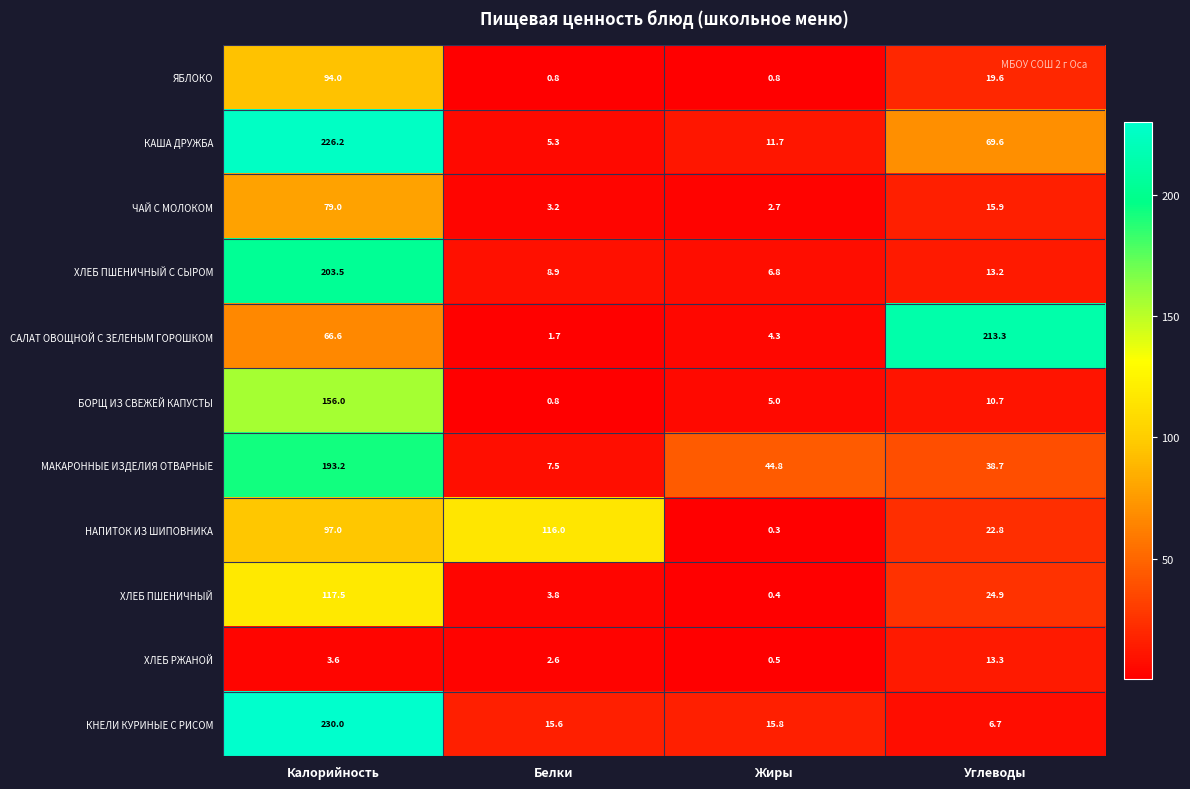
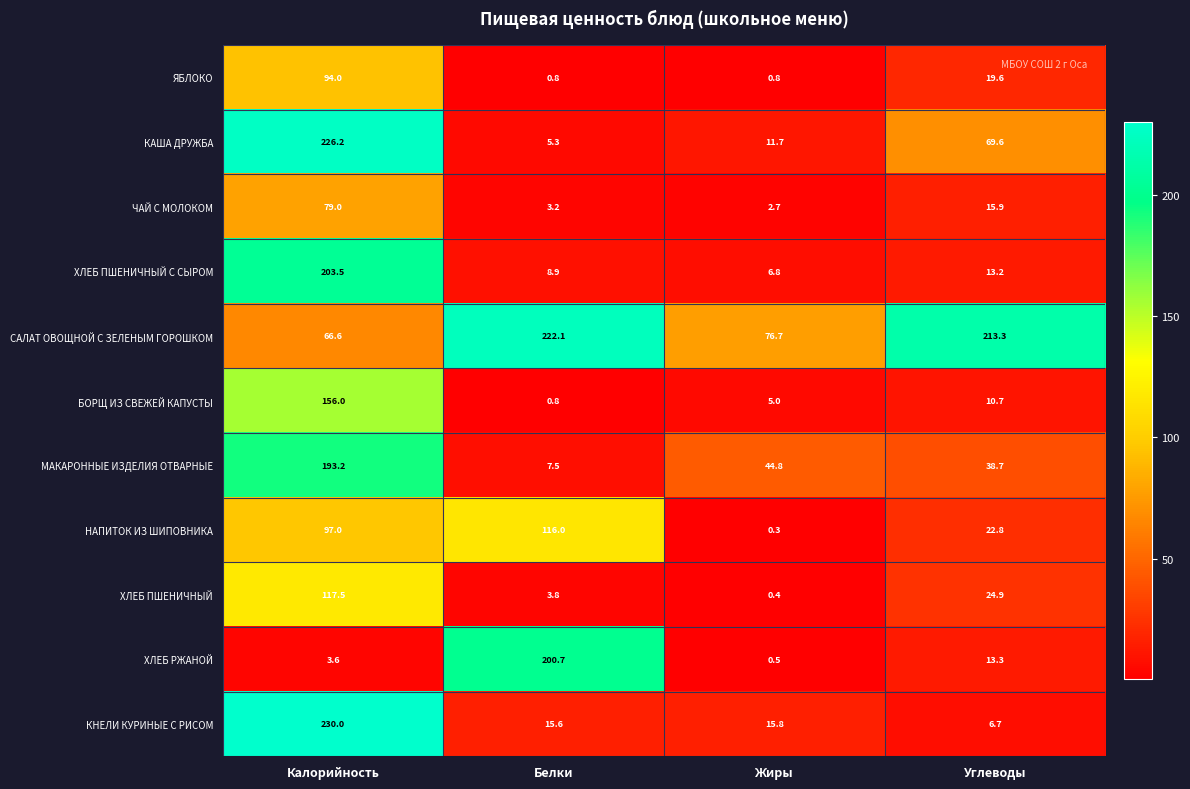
САЛАТ ОВОЩНОЙ С ЗЕЛЕНЫМ ГОРОШКОМ, Белки: 1.7 -> 222.1
САЛАТ ОВОЩНОЙ С ЗЕЛЕНЫМ ГОРОШКОМ, Жиры: 4.3 -> 76.7
ХЛЕБ РЖАНОЙ, Белки: 2.6 -> 200.7
